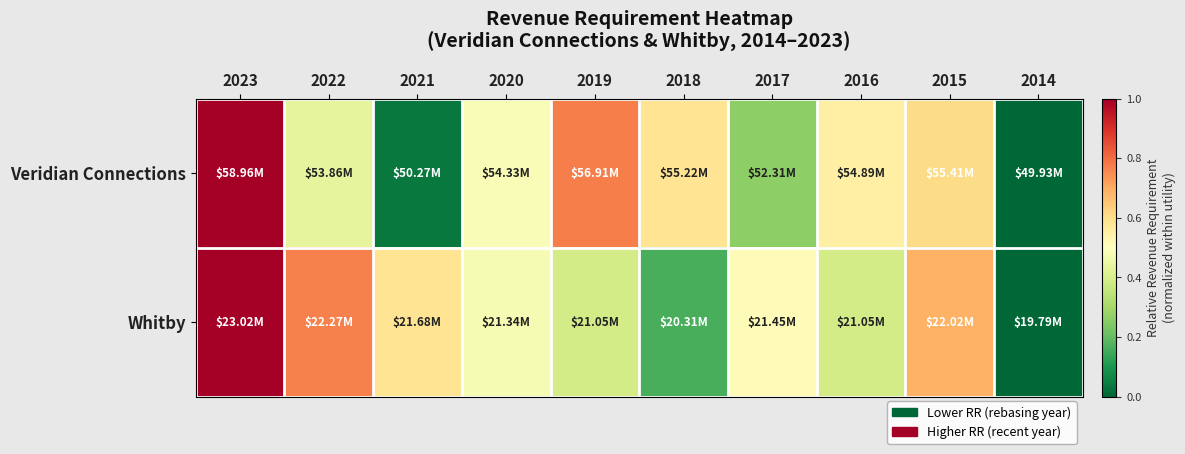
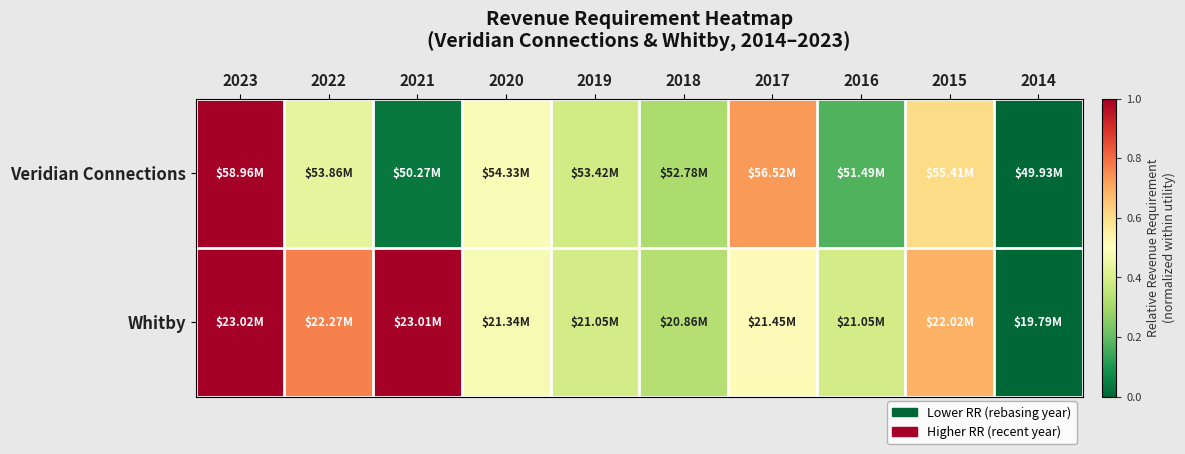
Veridian Connections, 2019: $56.91M -> $53.42M
Veridian Connections, 2018: $55.22M -> $52.78M
Veridian Connections, 2017: $52.31M -> $56.52M
Veridian Connections, 2016: $54.89M -> $51.49M
Whitby, 2021: $21.68M -> $23.01M
Whitby, 2018: $20.31M -> $20.86M
